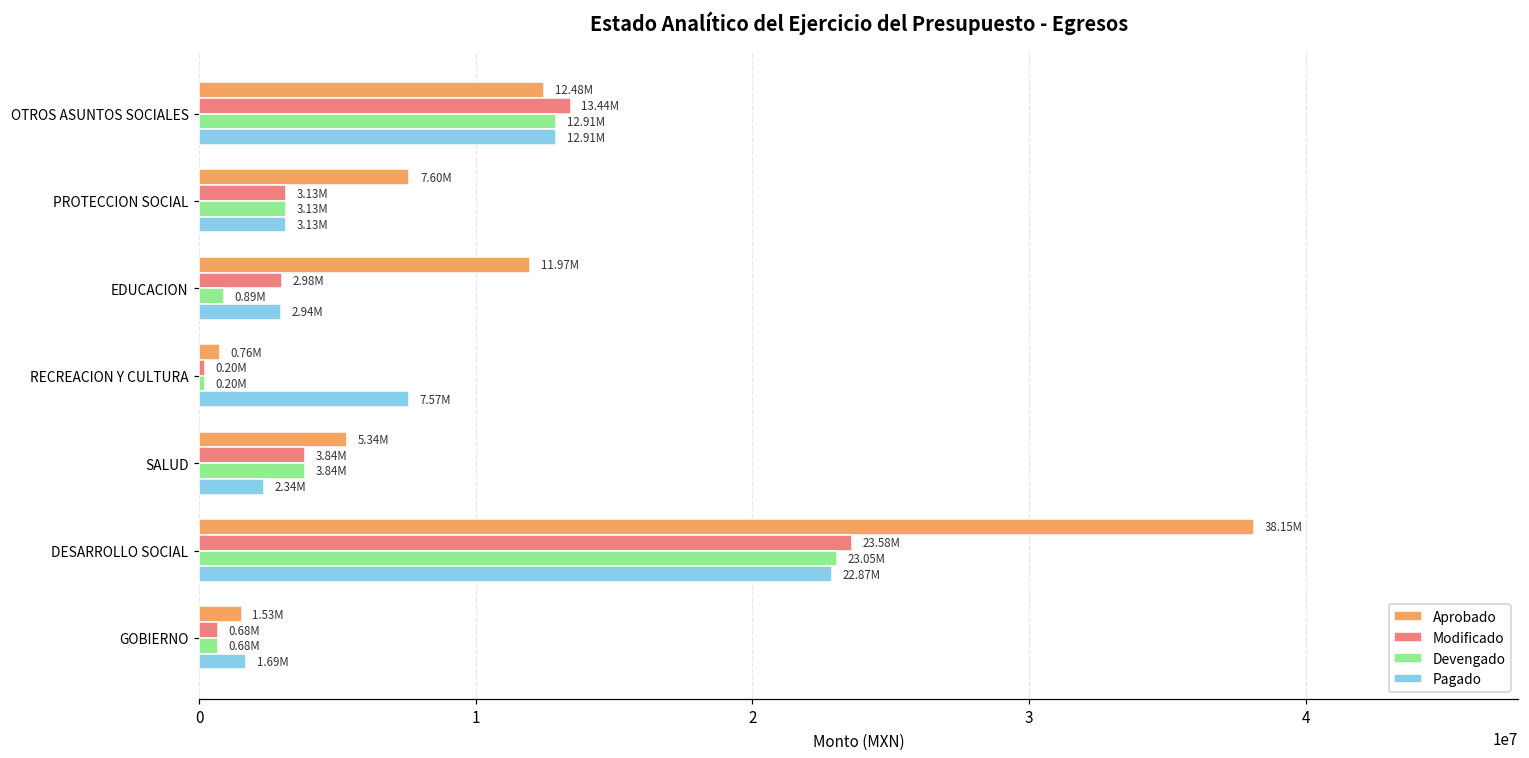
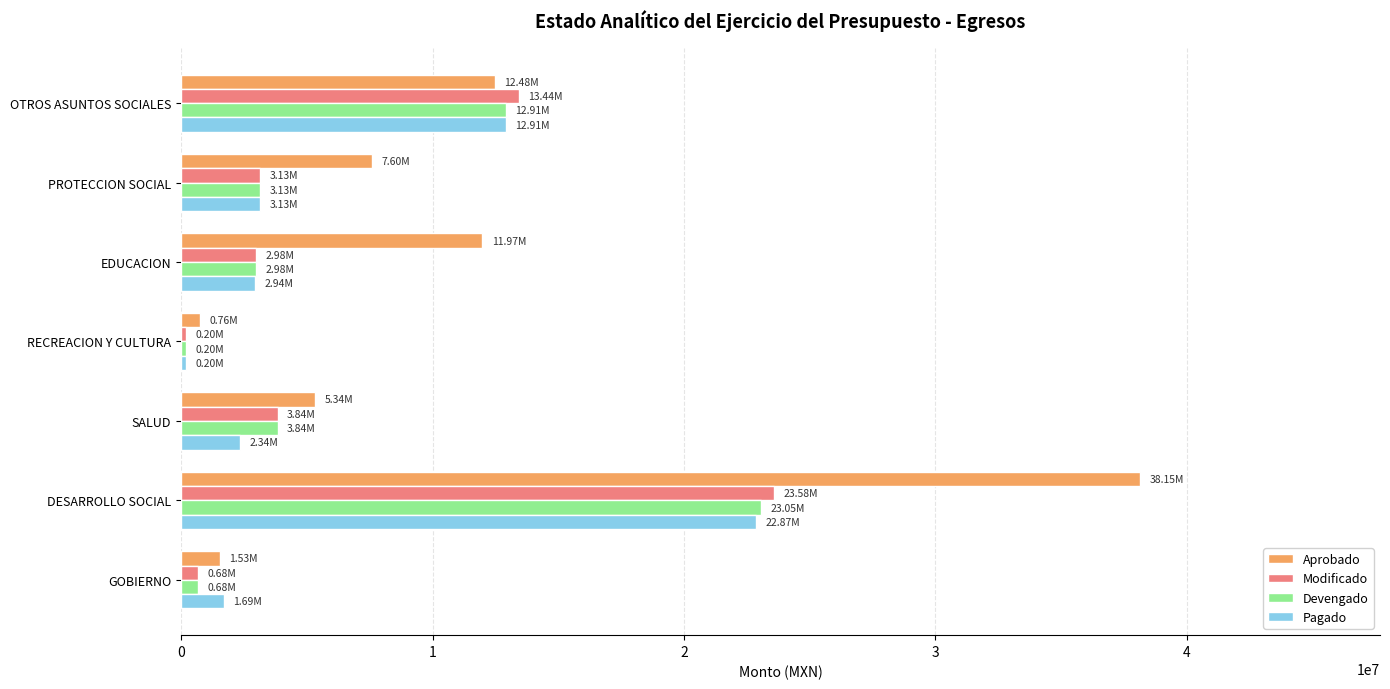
Devengado, EDUCACION: 0.89M -> 2.98M
Pagado, RECREACION Y CULTURA: 7.57M -> 0.20M
